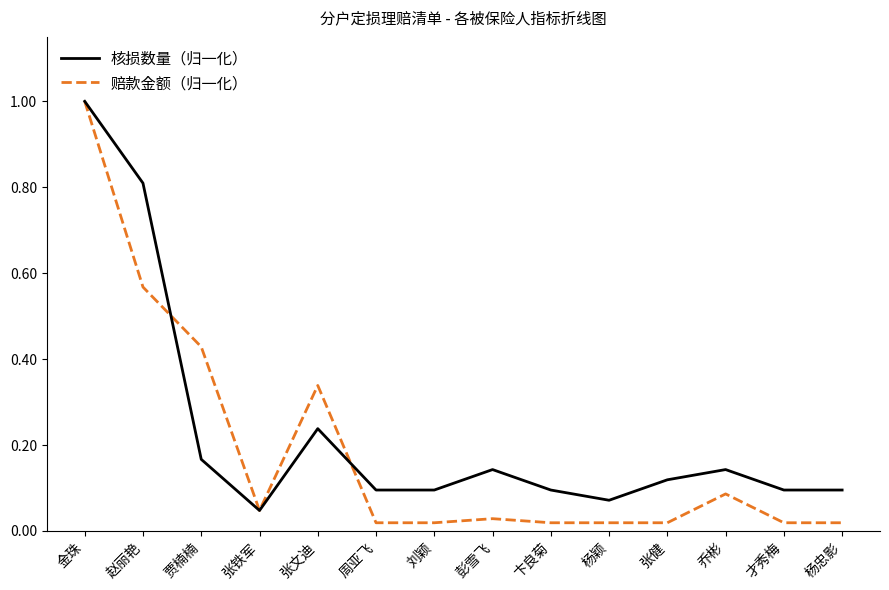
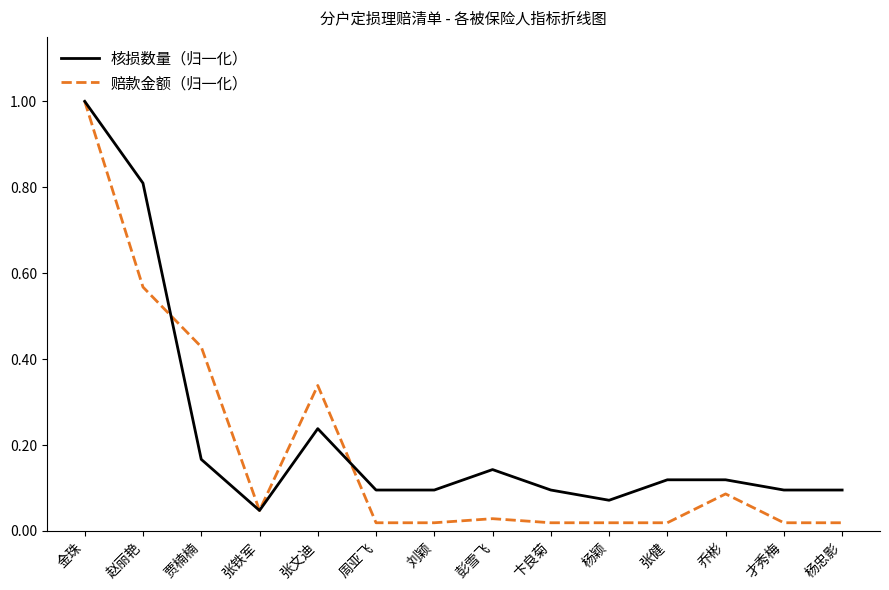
核损数量（归一化）, 乔彬: 0.14 -> 0.12
